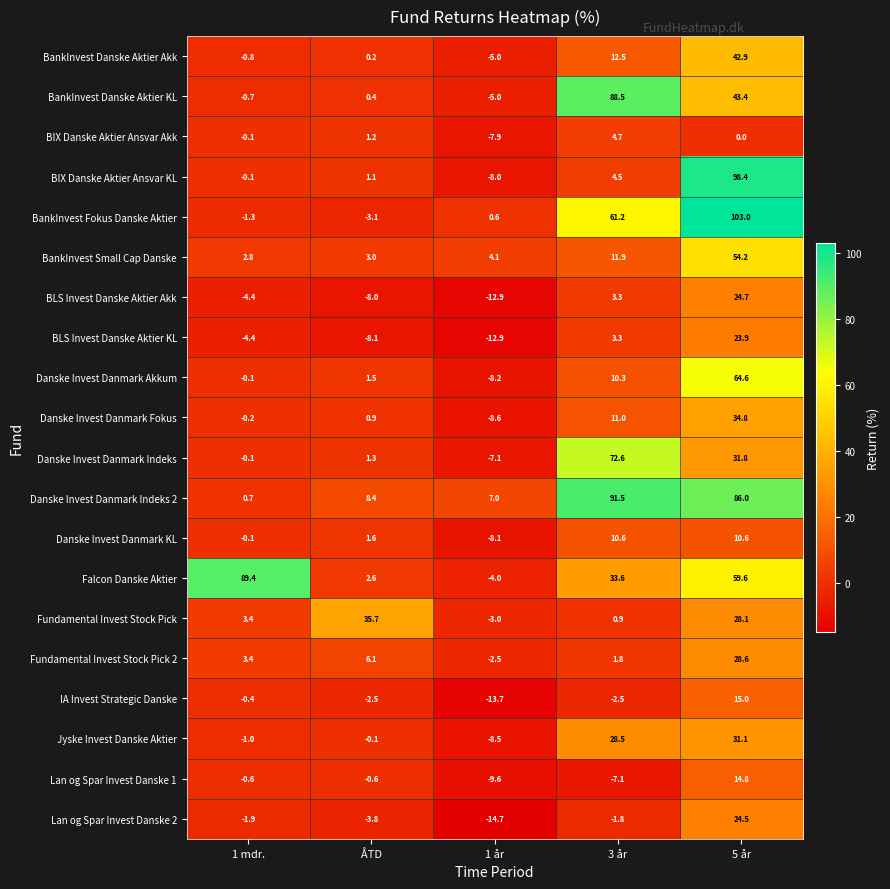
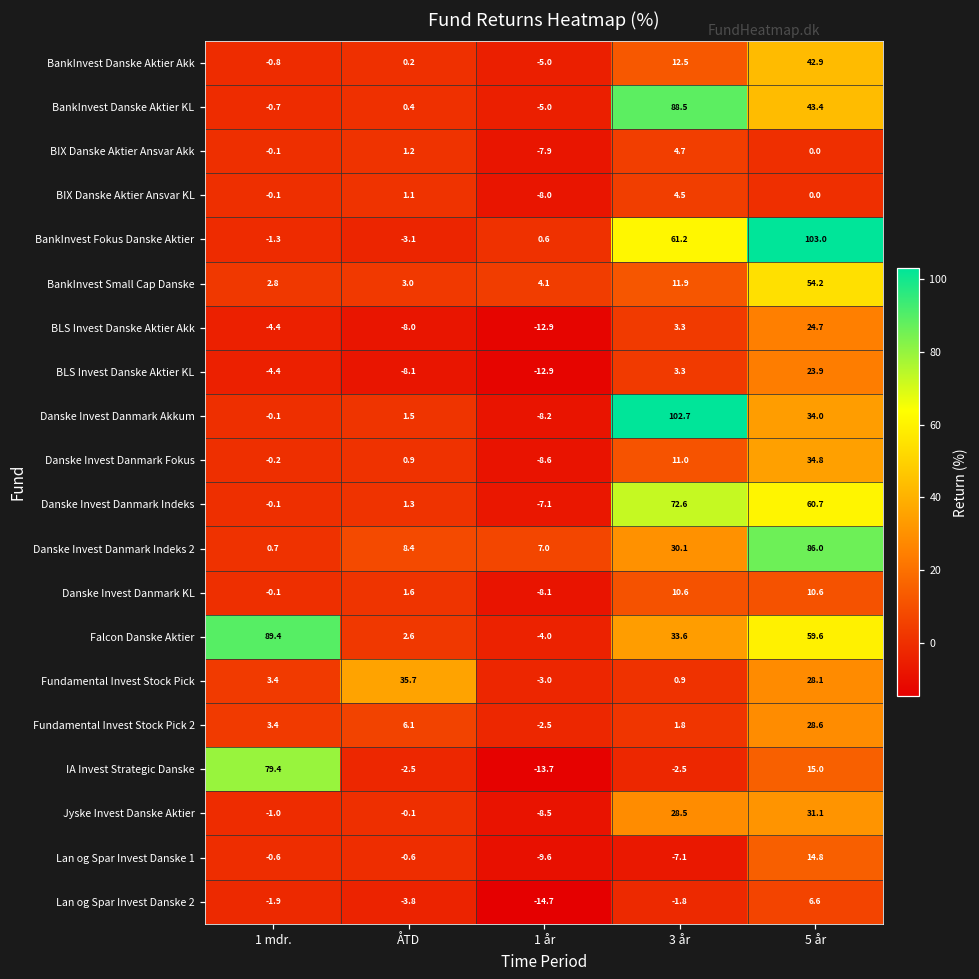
BIX Danske Aktier Ansvar KL, 5 år: 98.4 -> 0.0
Danske Invest Danmark Akkum, 3 år: 10.3 -> 102.7
Danske Invest Danmark Akkum, 5 år: 64.6 -> 34.0
Danske Invest Danmark Indeks, 5 år: 31.8 -> 60.7
Danske Invest Danmark Indeks 2, 3 år: 91.5 -> 30.1
IA Invest Strategic Danske, 1 mdr.: -0.4 -> 79.4
Lan og Spar Invest Danske 2, 5 år: 24.5 -> 6.6
